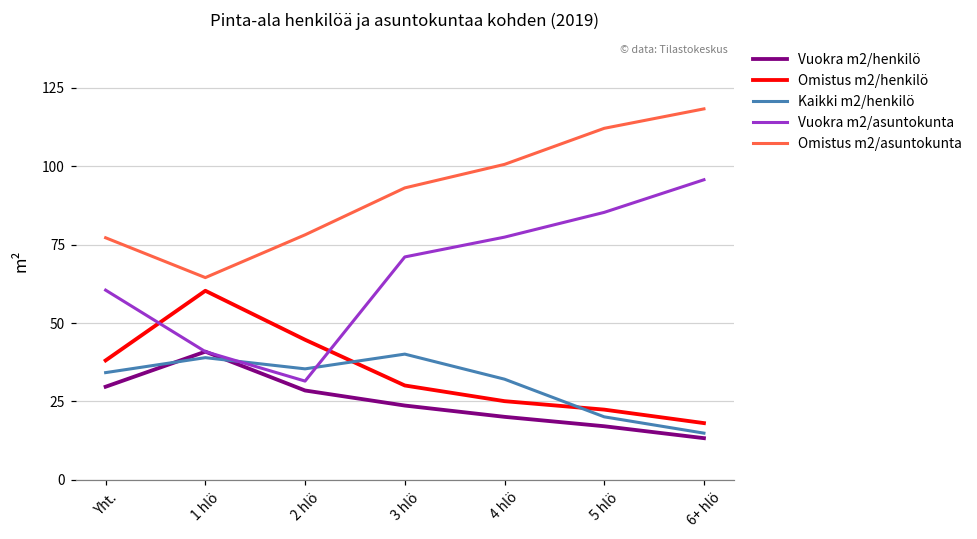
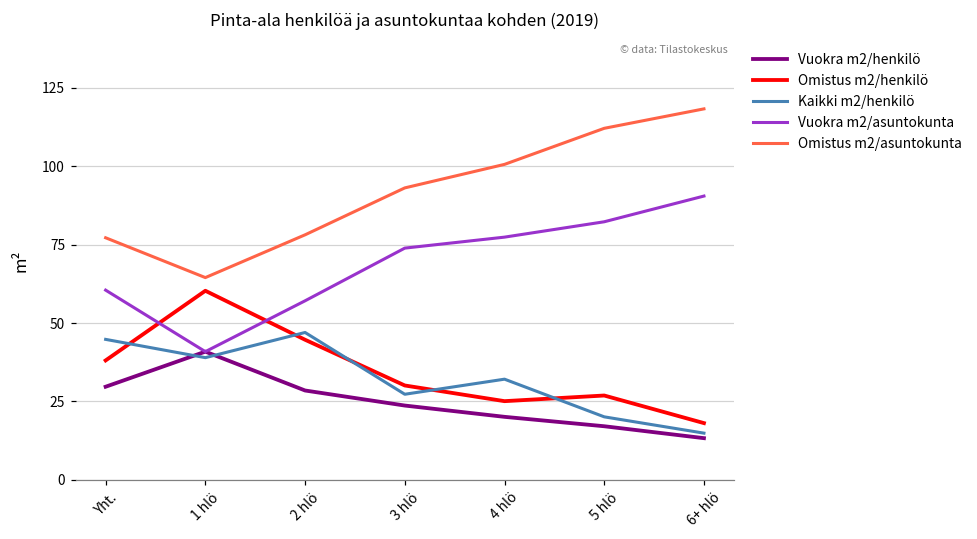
Kaikki m2/henkilö, Yht.: 34 -> 45
Kaikki m2/henkilö, 2 hlö: 35 -> 47
Vuokra m2/asuntokunta, 2 hlö: 32 -> 57
Kaikki m2/henkilö, 3 hlö: 40 -> 27
Vuokra m2/asuntokunta, 3 hlö: 71 -> 74
Omistus m2/henkilö, 5 hlö: 22 -> 27
Vuokra m2/asuntokunta, 5 hlö: 85 -> 82
Vuokra m2/asuntokunta, 6+ hlö: 96 -> 91
